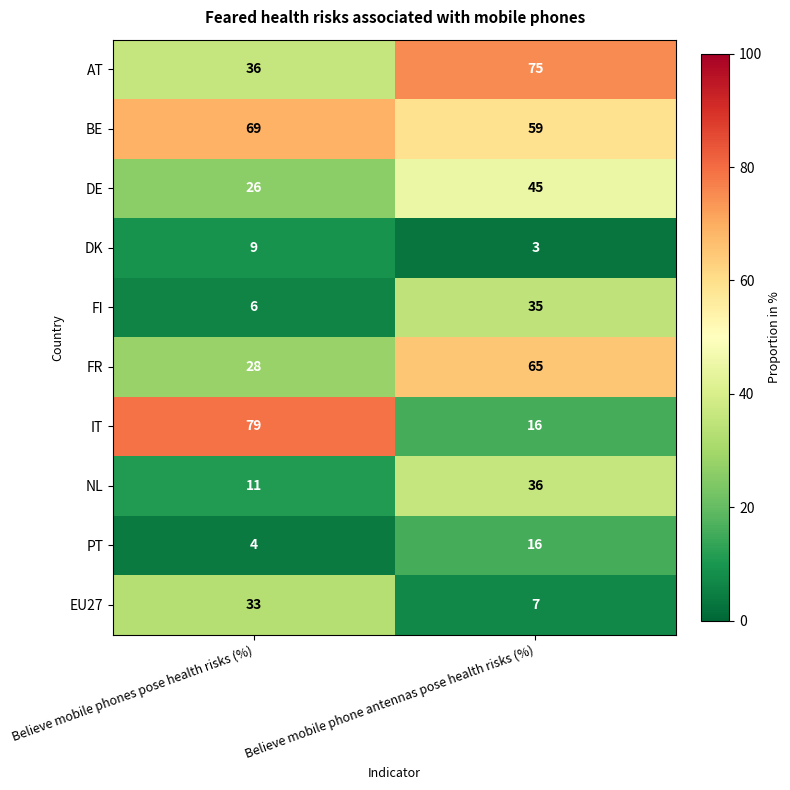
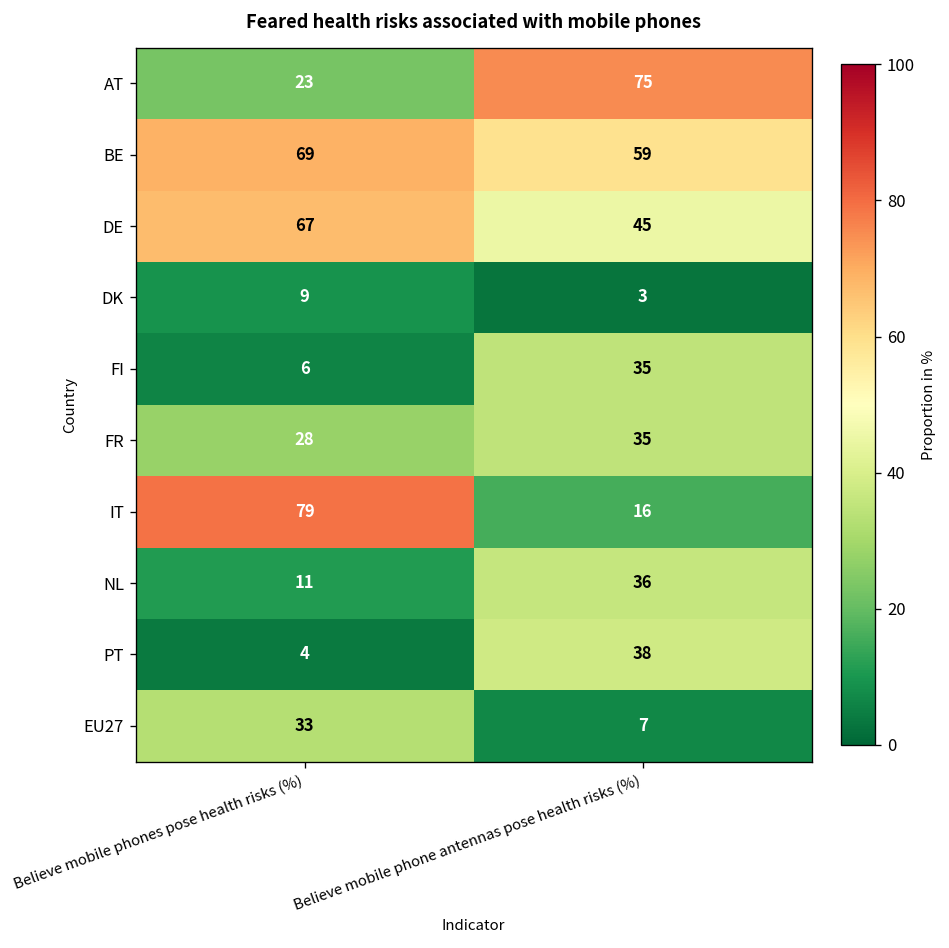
AT, Believe mobile phones pose health risks (%): 36 -> 23
DE, Believe mobile phones pose health risks (%): 26 -> 67
FR, Believe mobile phone antennas pose health risks (%): 65 -> 35
PT, Believe mobile phone antennas pose health risks (%): 16 -> 38
